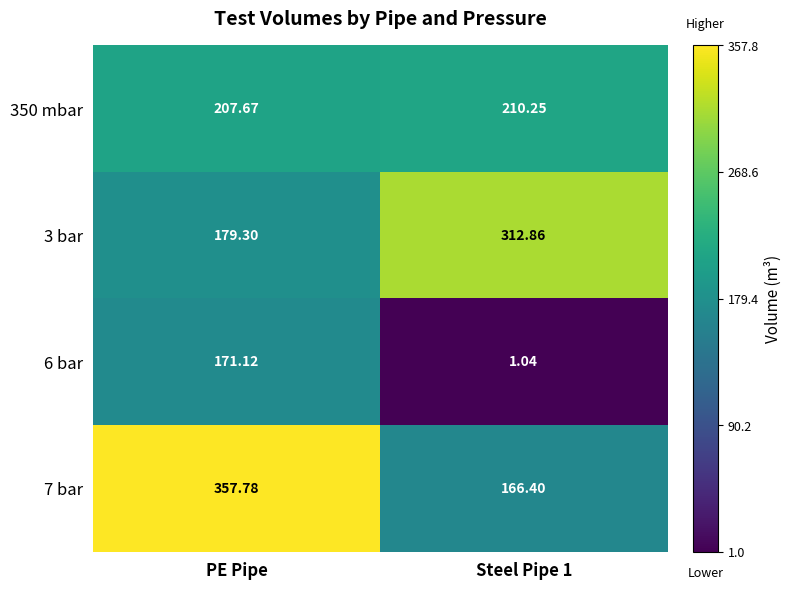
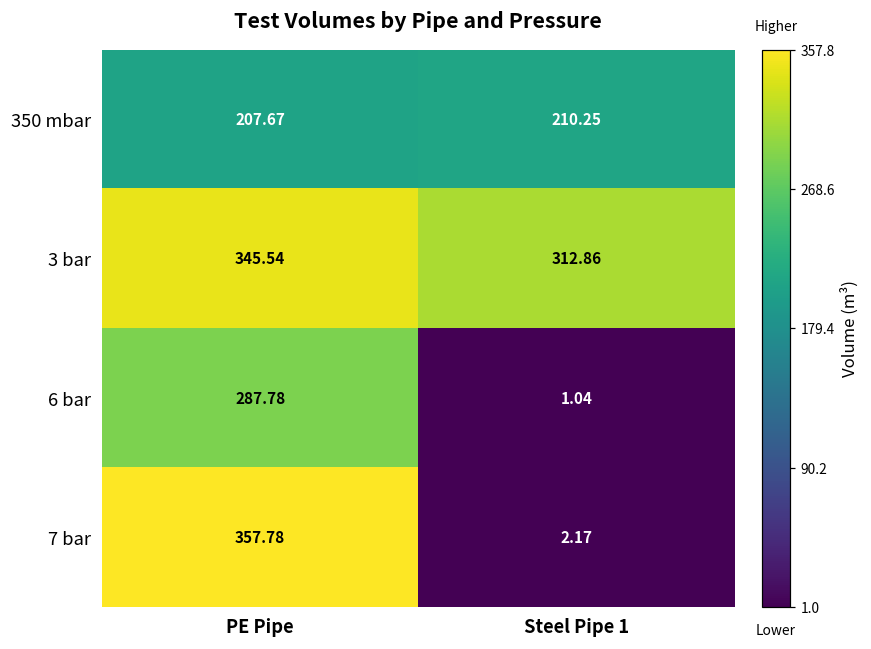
3 bar, PE Pipe: 179.30 -> 345.54
6 bar, PE Pipe: 171.12 -> 287.78
7 bar, Steel Pipe 1: 166.40 -> 2.17
